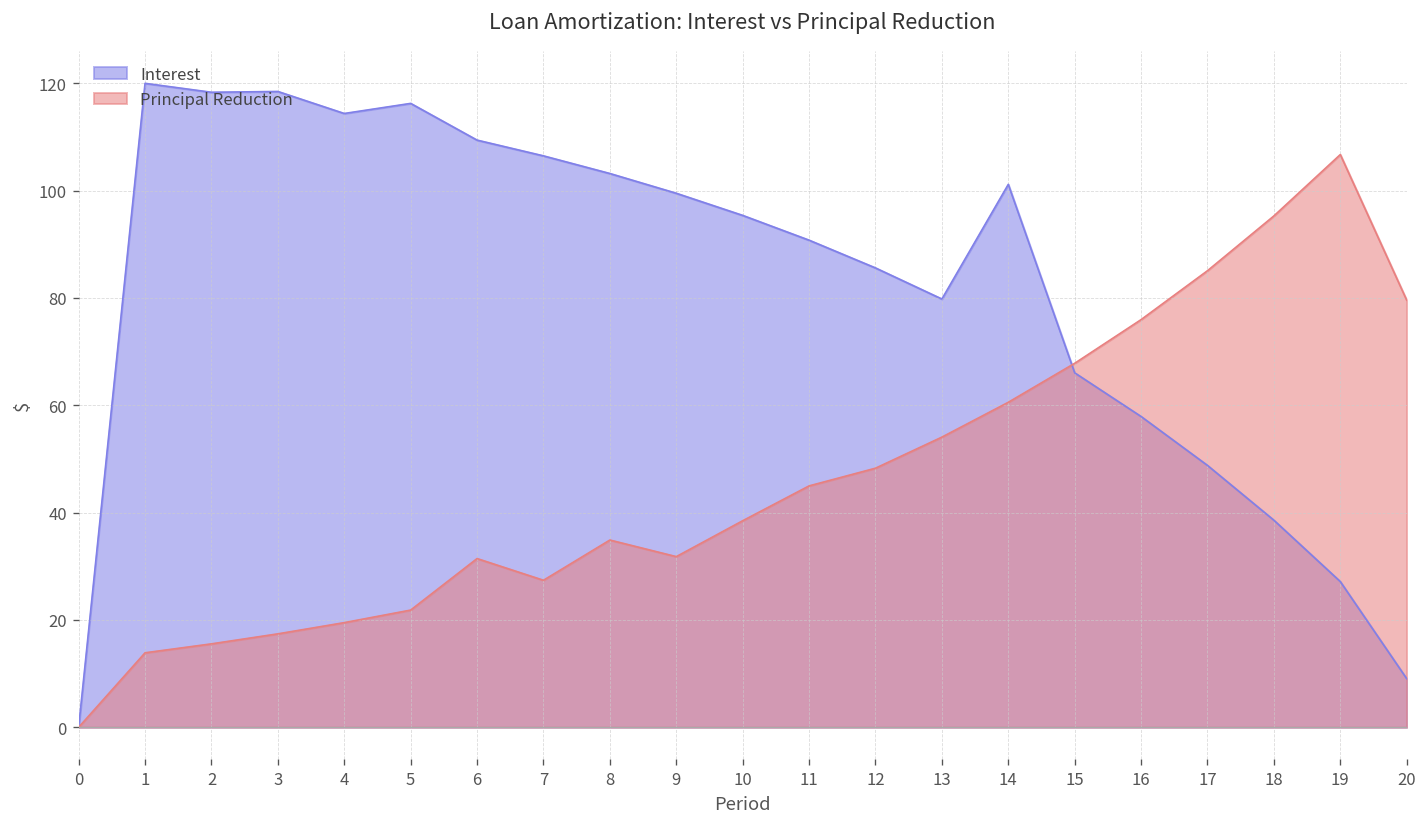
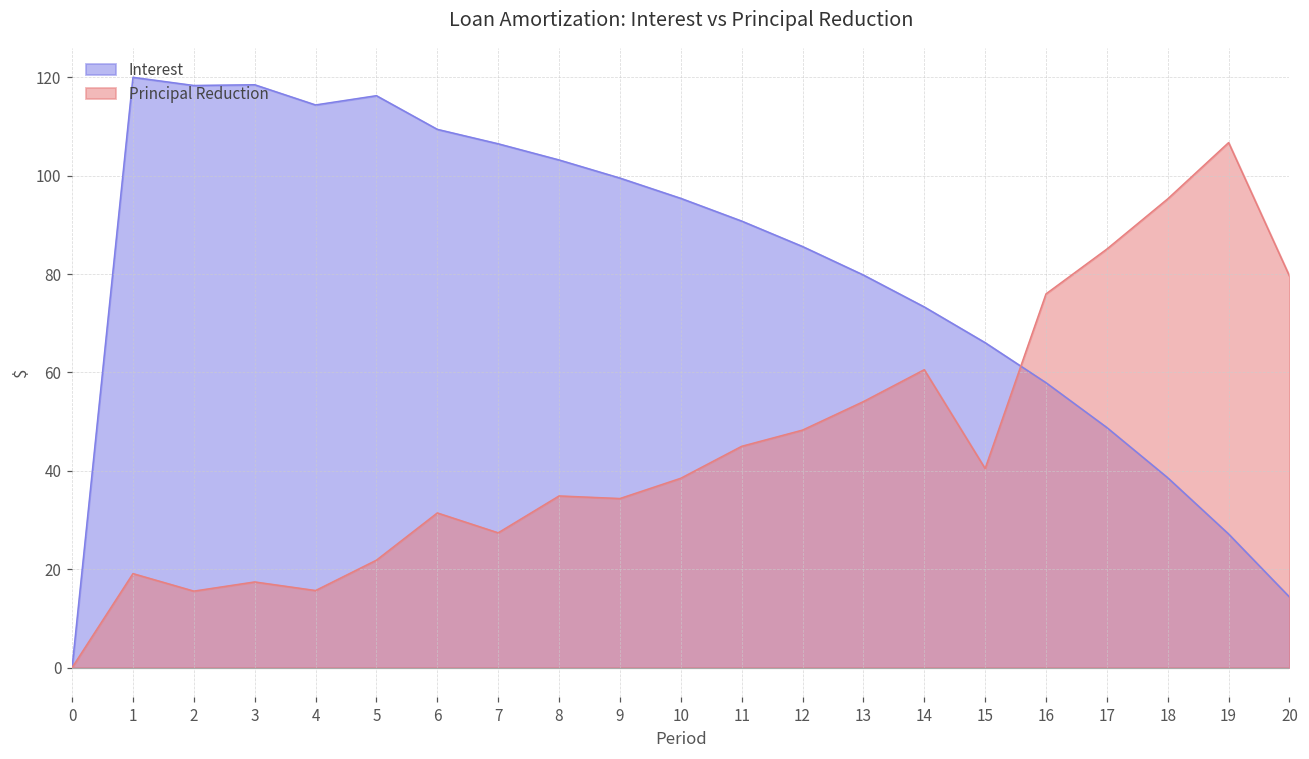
Principal Reduction, 1: 14 -> 19
Principal Reduction, 4: 19 -> 16
Principal Reduction, 9: 32 -> 34
Interest, 14: 101 -> 73
Principal Reduction, 15: 68 -> 40
Interest, 20: 9 -> 14
